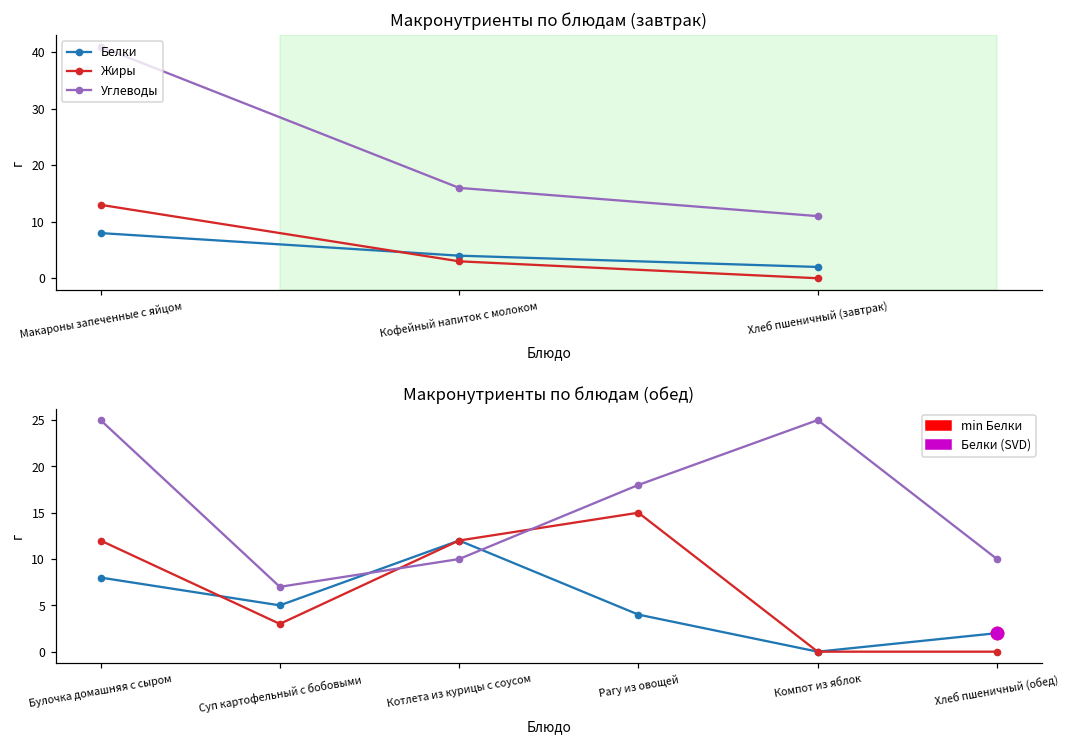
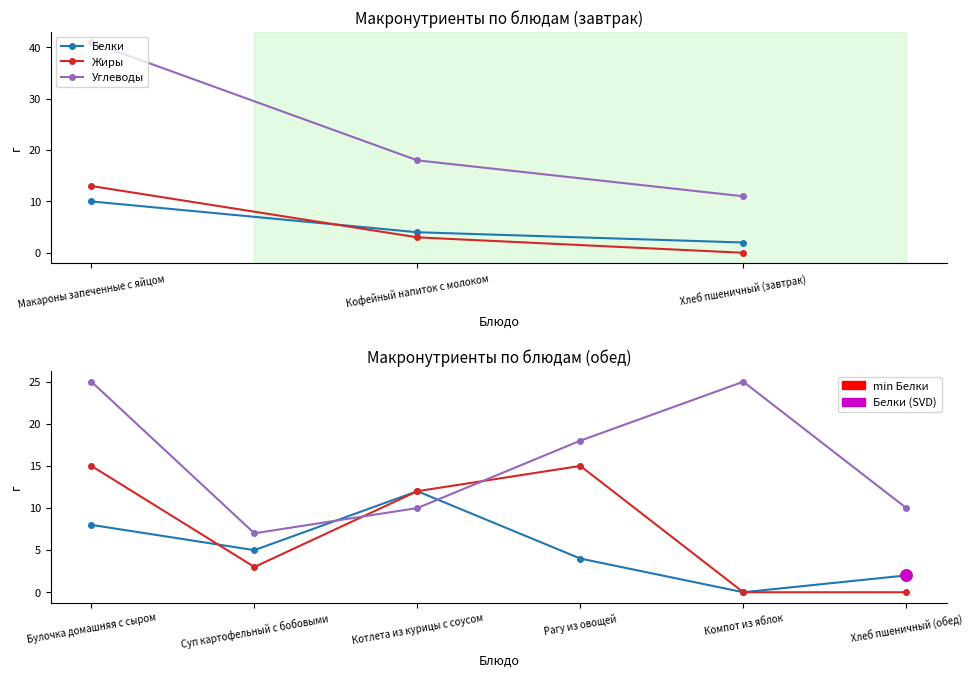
Макронутриенты по блюдам (завтрак), Белки, Макароны запеченные с яйцом: 8 -> 10
Макронутриенты по блюдам (завтрак), Углеводы, Кофейный напиток с молоком: 16 -> 18
Макронутриенты по блюдам (обед), Жиры, Булочка домашняя с сыром: 12 -> 15
